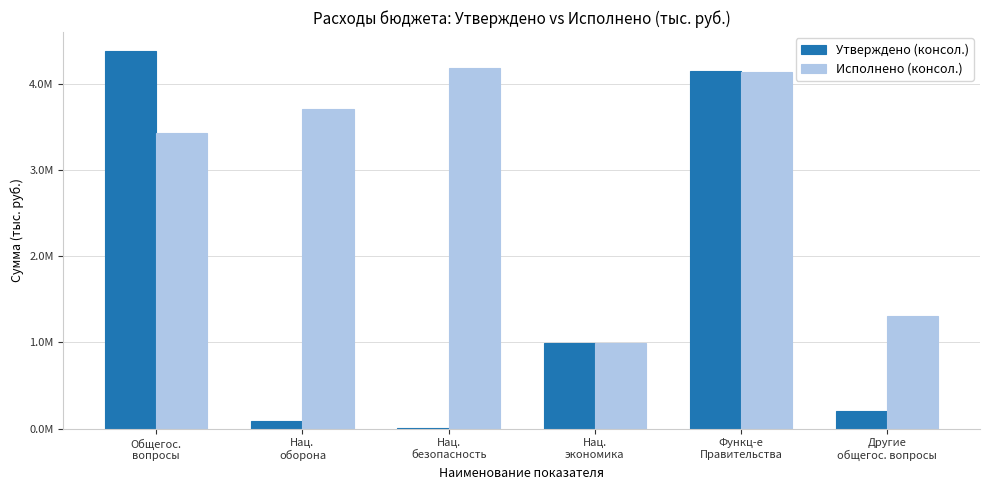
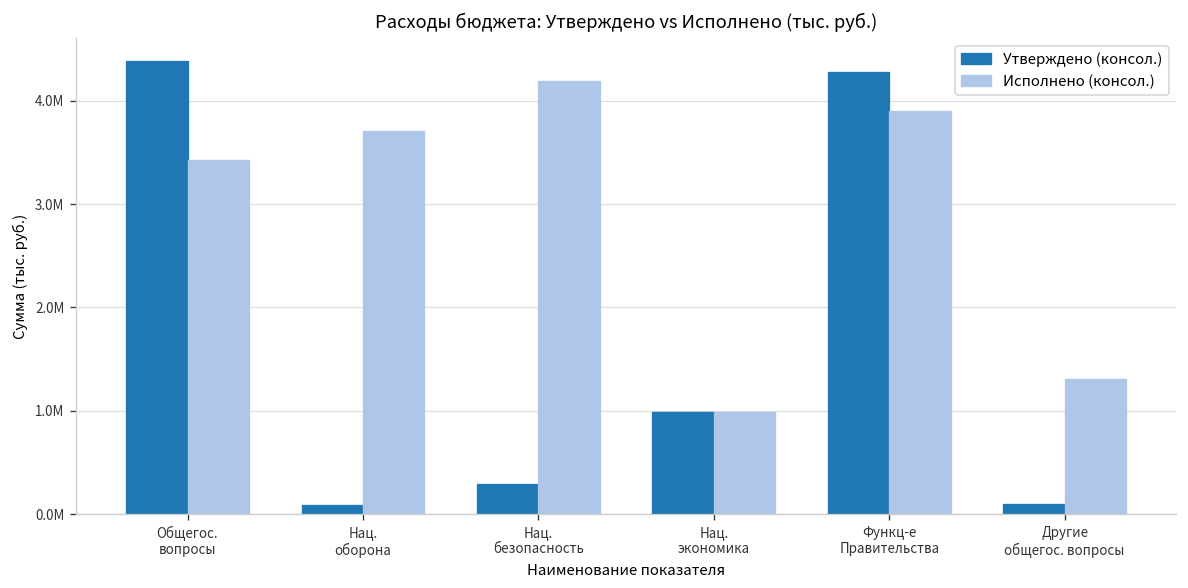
Утверждено (консол.), Нац. безопасность: 0 -> 300000
Утверждено (консол.), Функц-е Правительства: 4100000 -> 4300000
Исполнено (консол.), Функц-е Правительства: 4100000 -> 3900000
Утверждено (консол.), Другие общегос. вопросы: 200000 -> 100000
